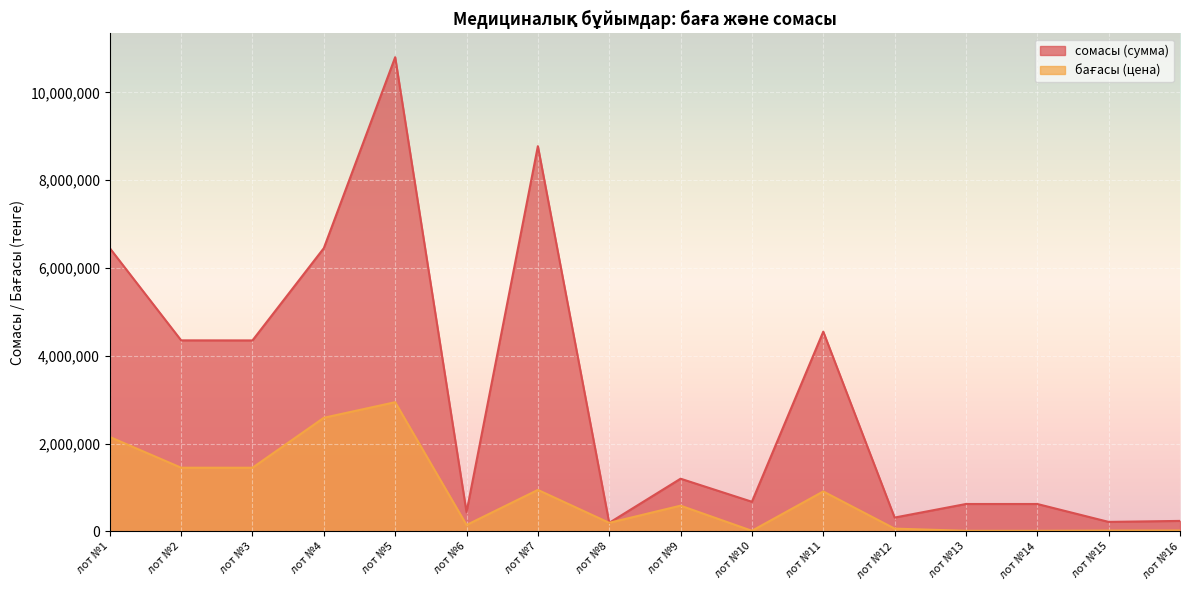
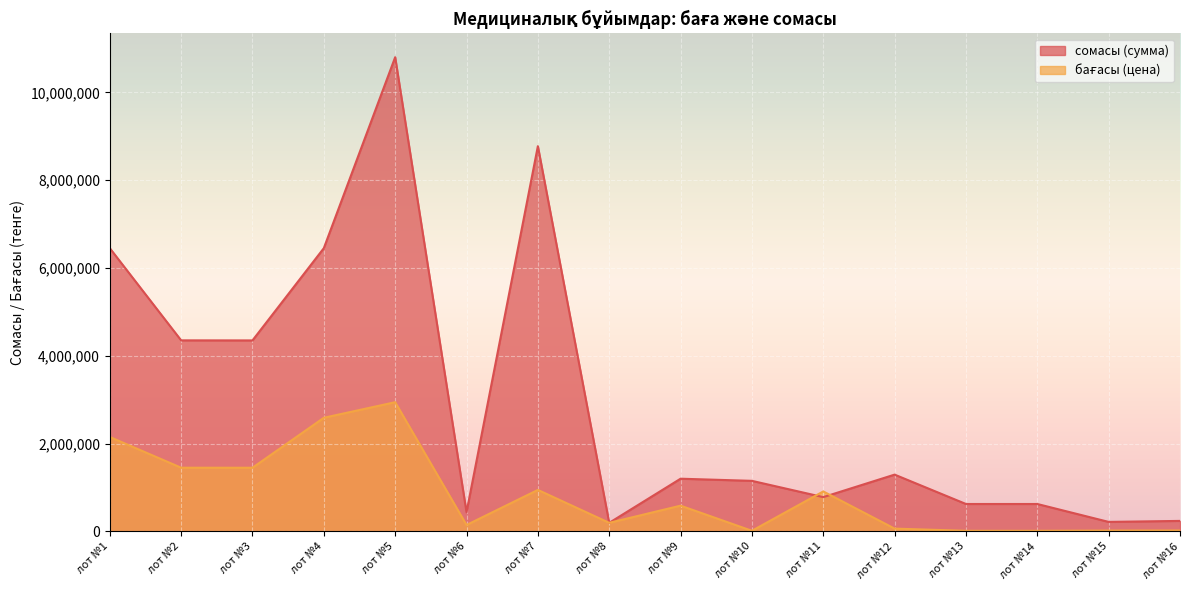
сомасы (сумма), лот №10: 700,000 -> 1,200,000
сомасы (сумма), лот №11: 4,600,000 -> 800,000
сомасы (сумма), лот №12: 300,000 -> 1,300,000
